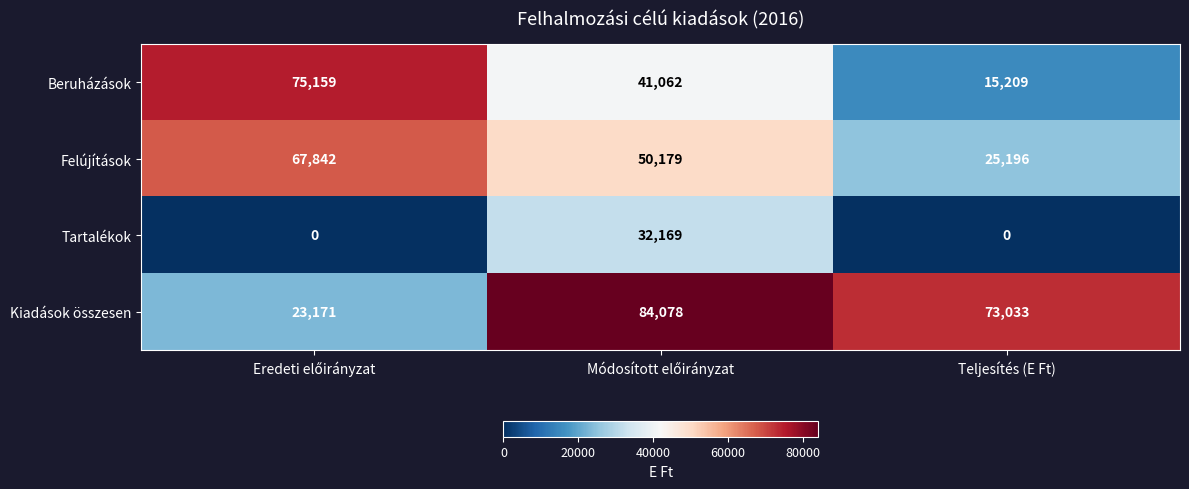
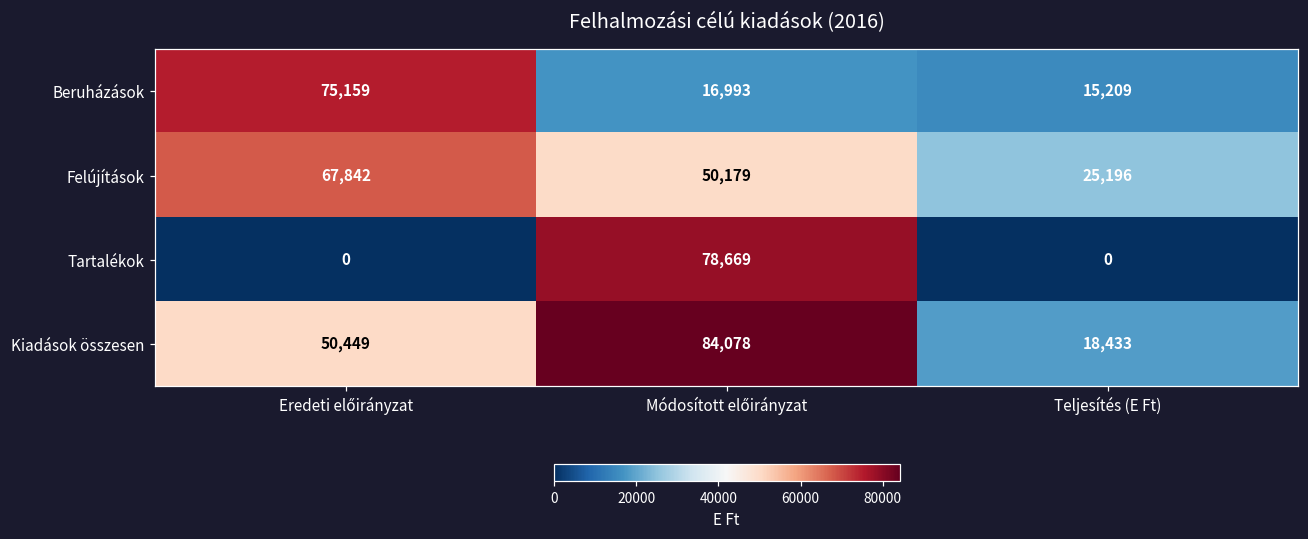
Beruházások, Módosított előirányzat: 41,062 -> 16,993
Tartalékok, Módosított előirányzat: 32,169 -> 78,669
Kiadások összesen, Eredeti előirányzat: 23,171 -> 50,449
Kiadások összesen, Teljesítés (E Ft): 73,033 -> 18,433
